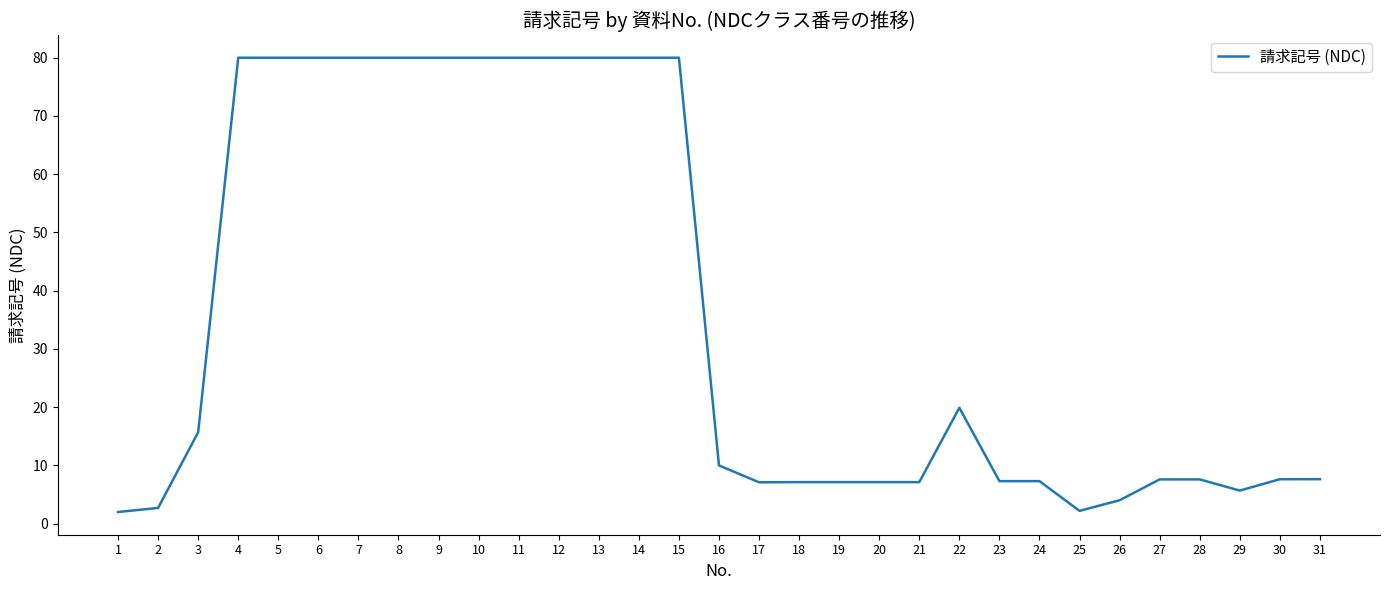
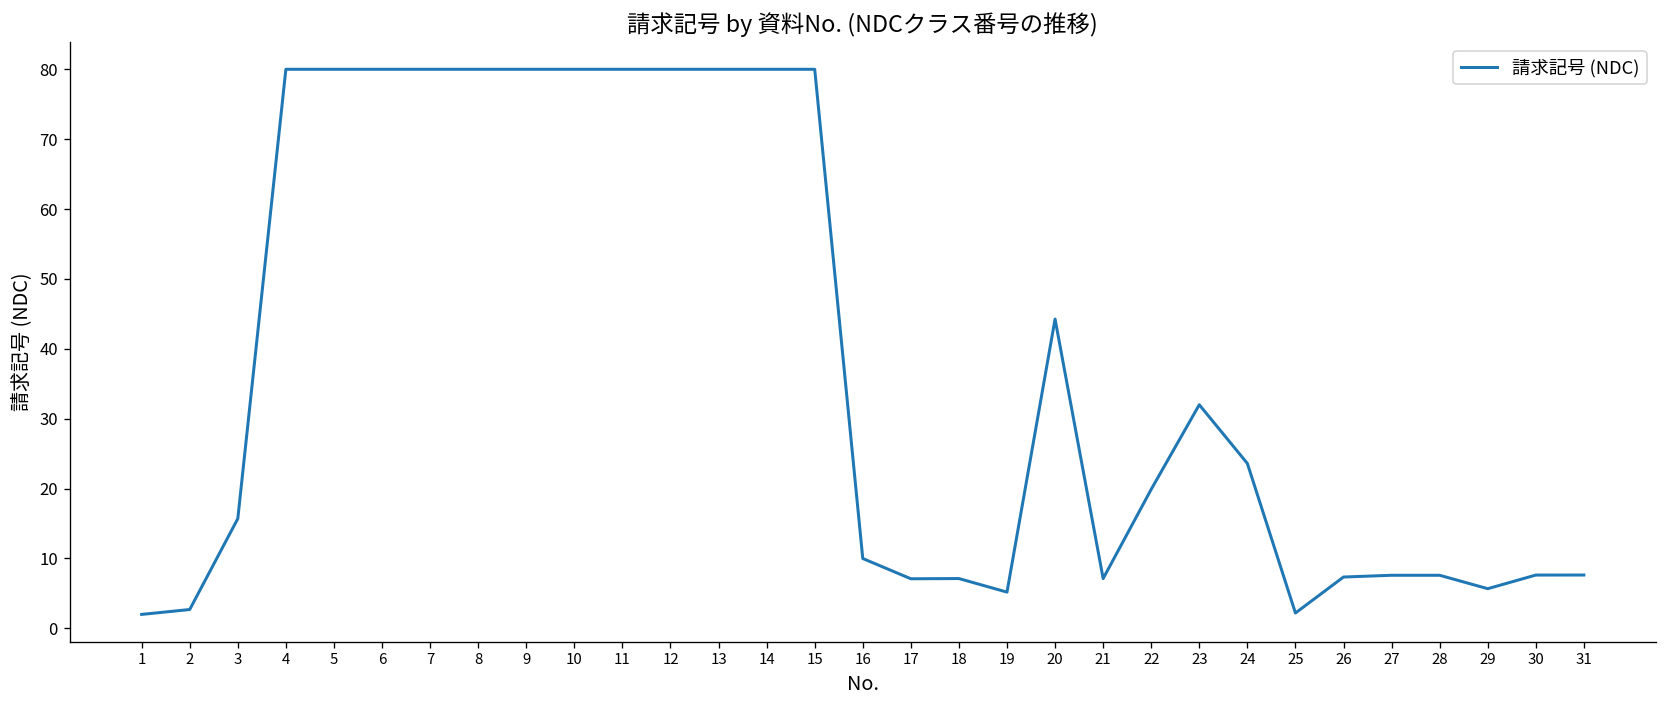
19: 7 -> 5
20: 7 -> 44
23: 7 -> 32
24: 7 -> 24
26: 4 -> 7
